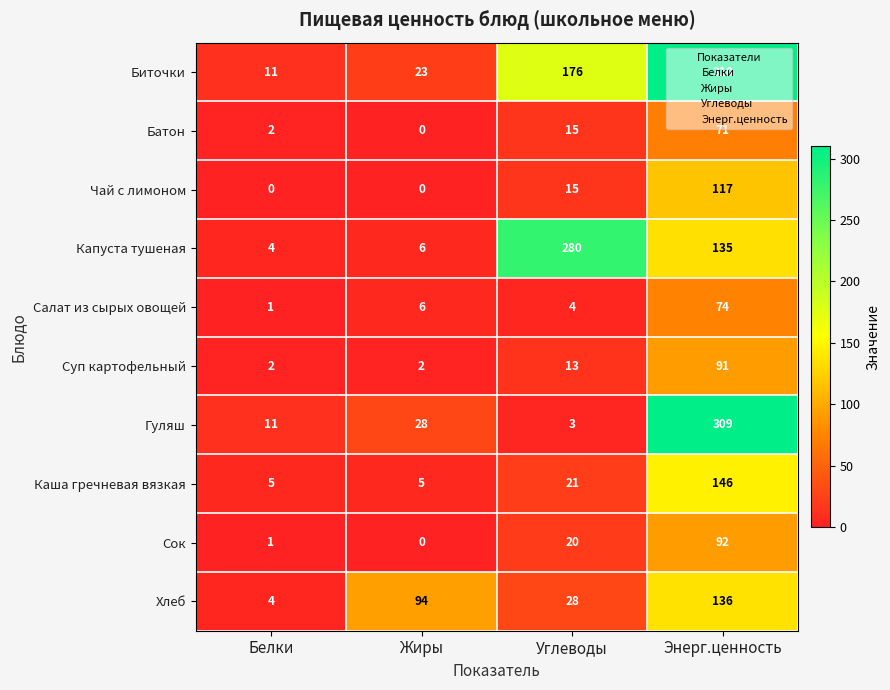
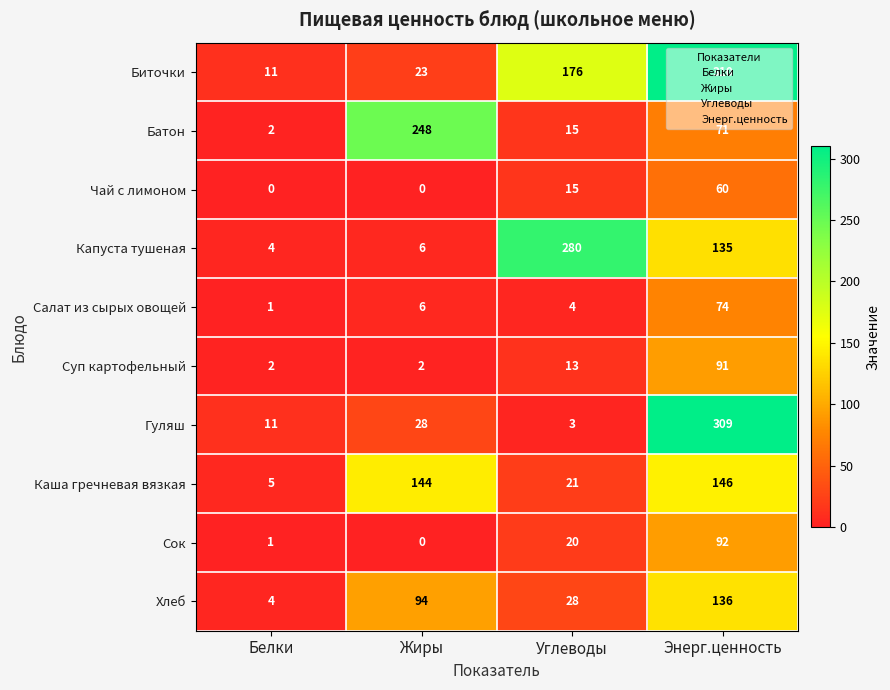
Батон, Жиры: 0 -> 248
Чай с лимоном, Энерг.ценность: 117 -> 60
Каша гречневая вязкая, Жиры: 5 -> 144
